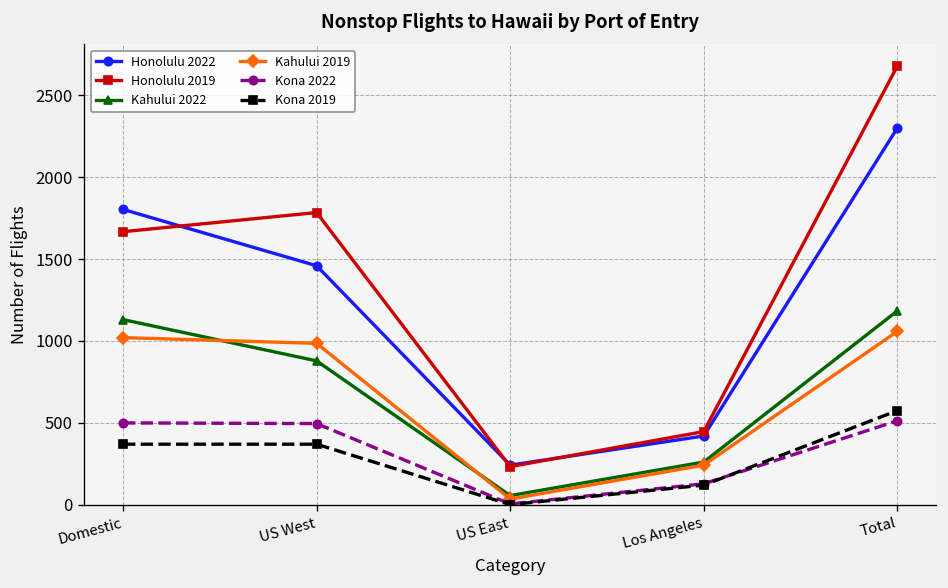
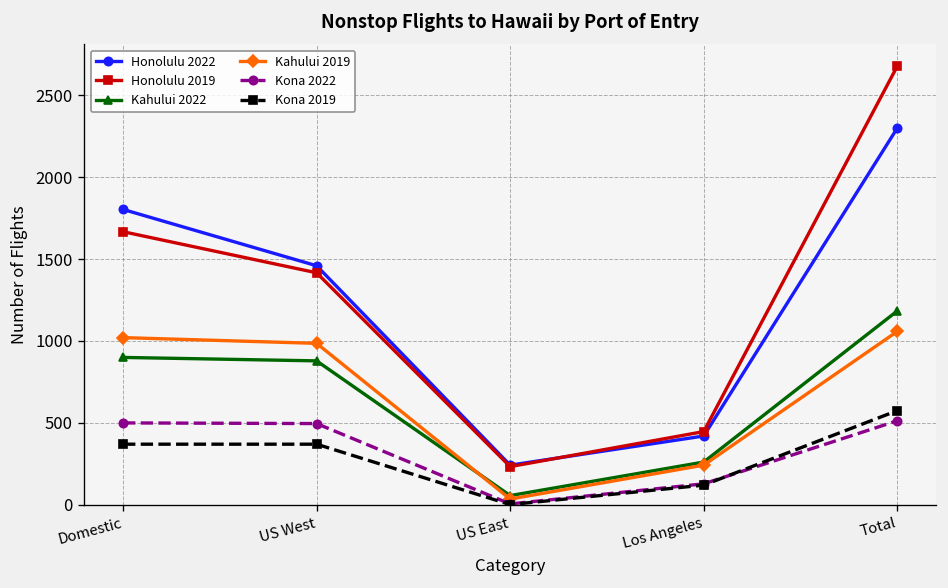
Kahului 2022, Domestic: 1130 -> 900
Honolulu 2019, US West: 1780 -> 1420
